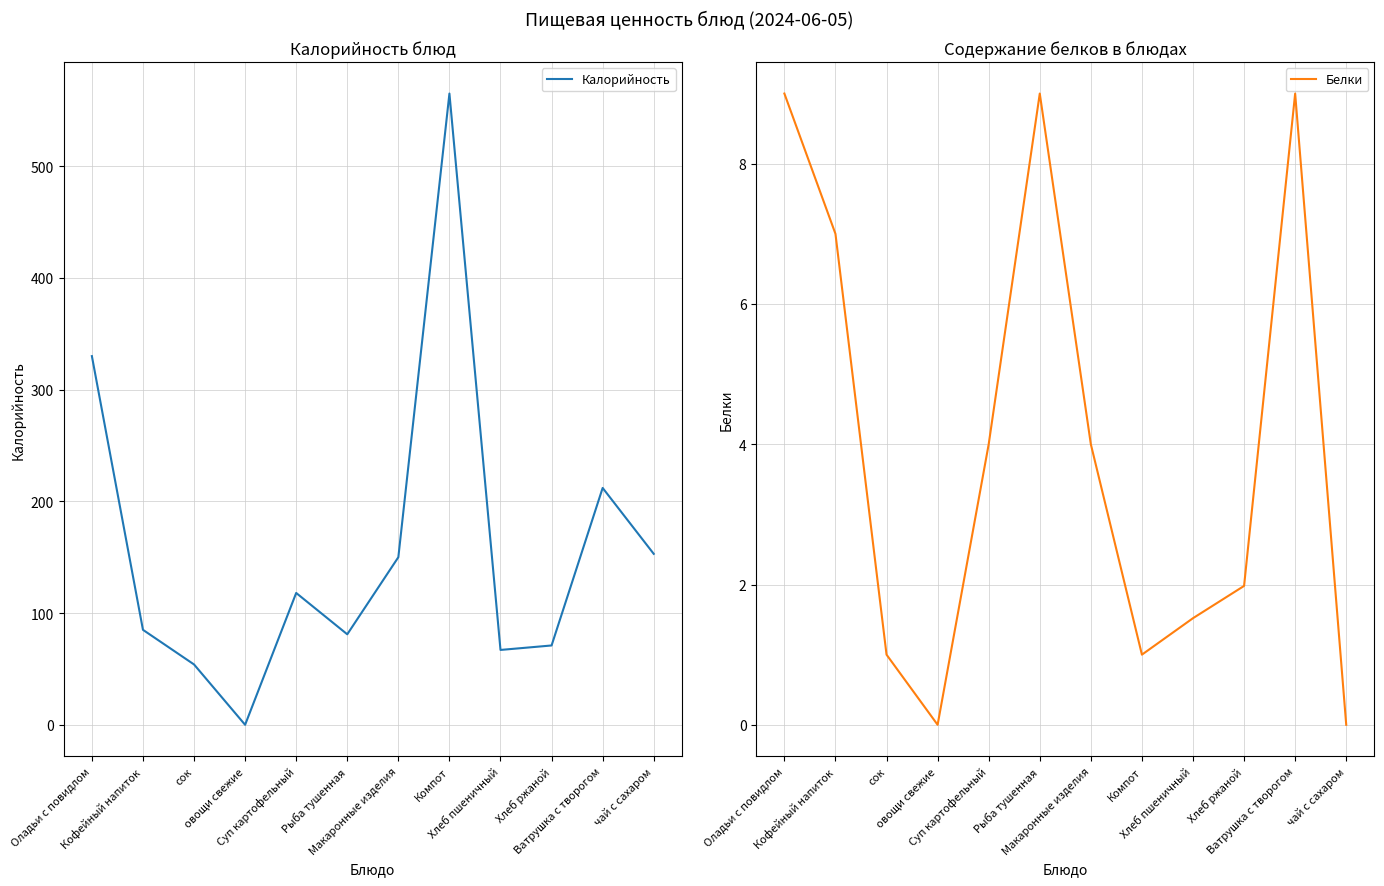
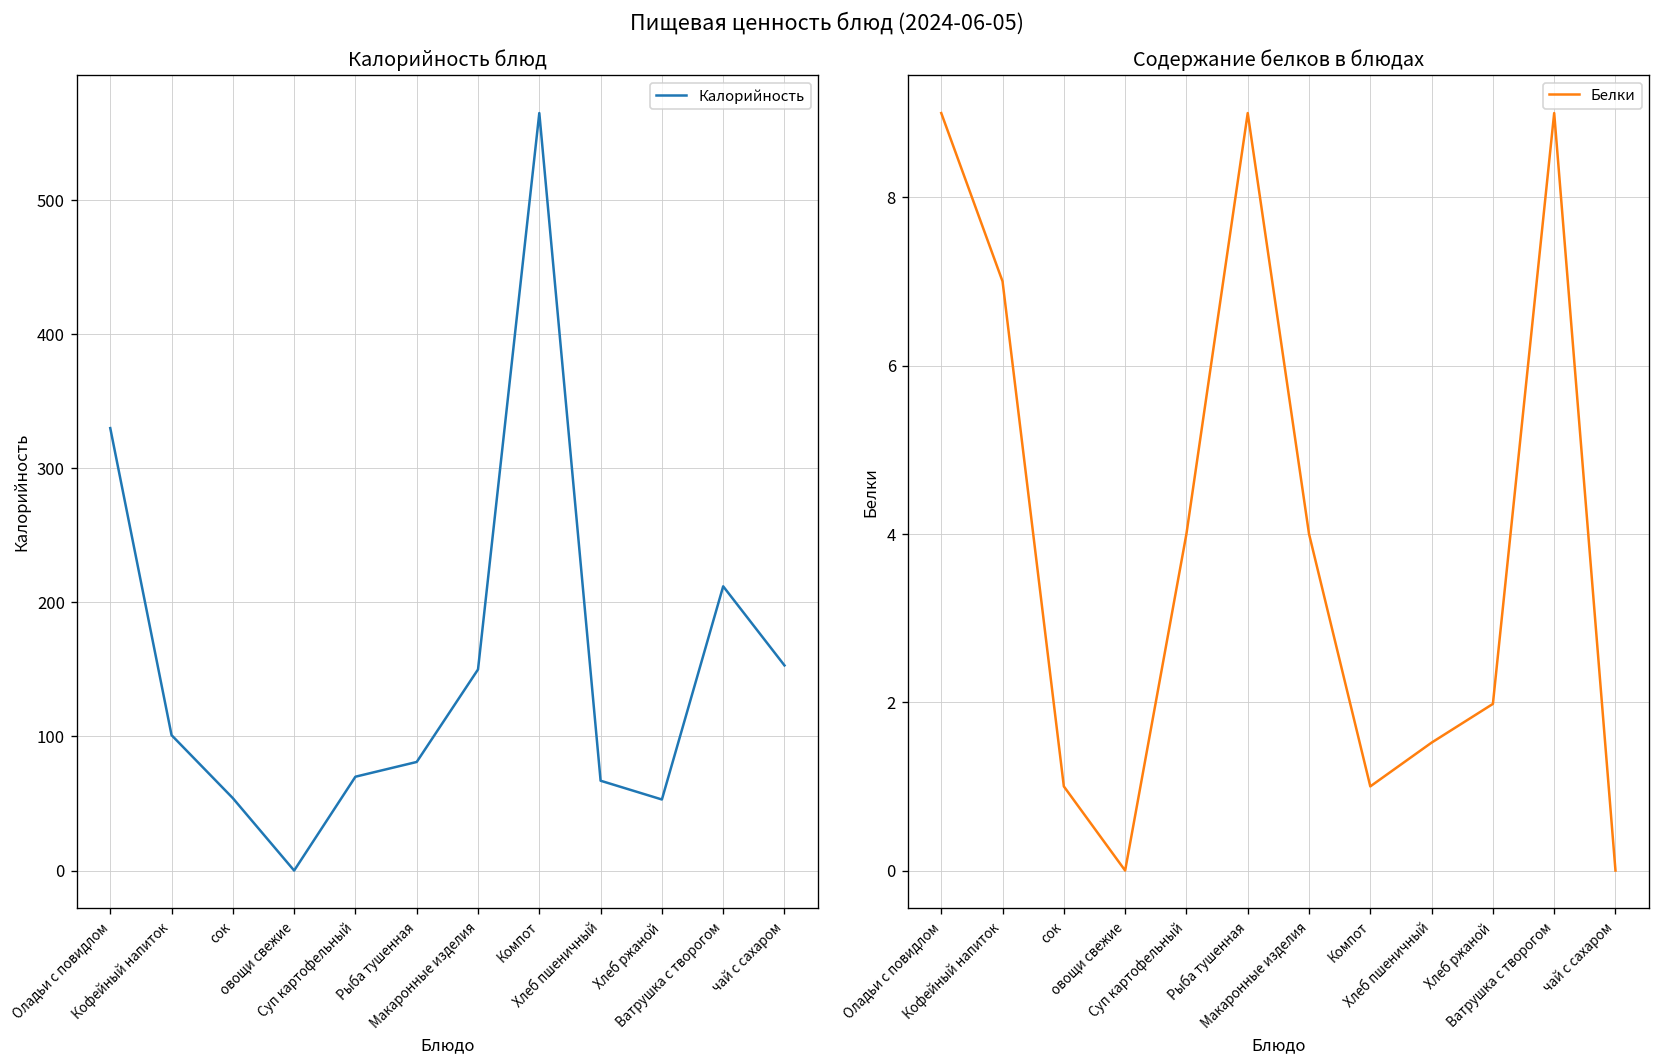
Калорийность блюд, Кофейный напиток: 85 -> 101
Калорийность блюд, Суп картофельный: 118 -> 70
Калорийность блюд, Хлеб ржаной: 71 -> 53
